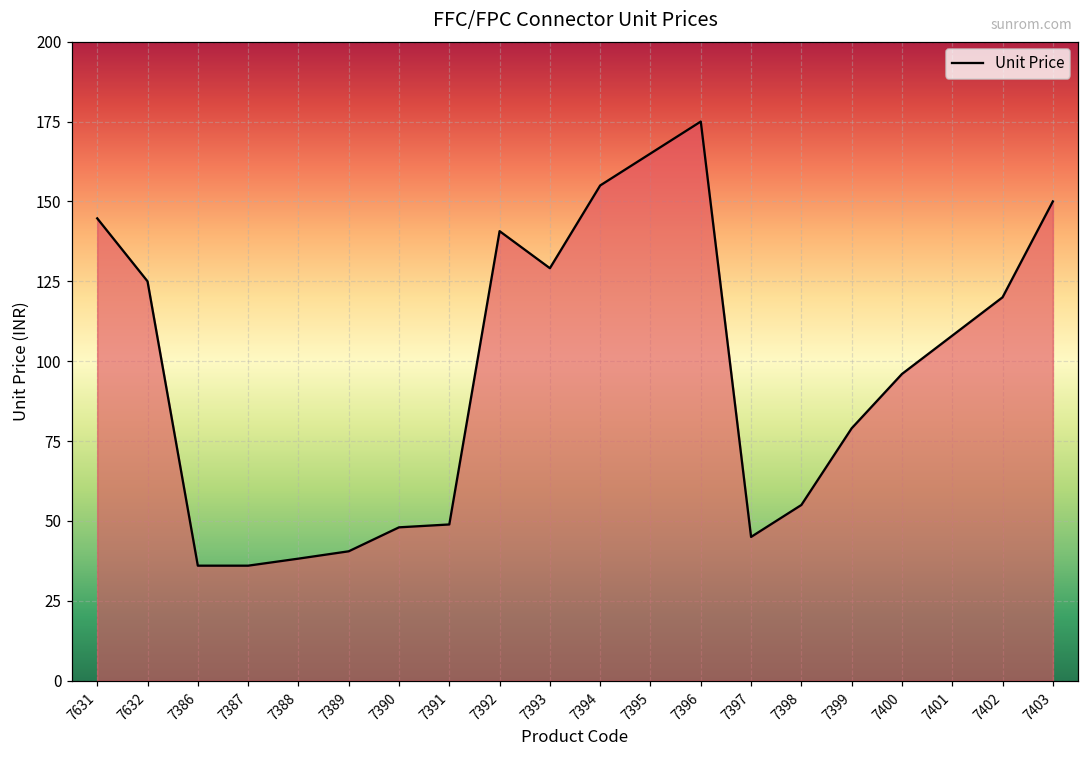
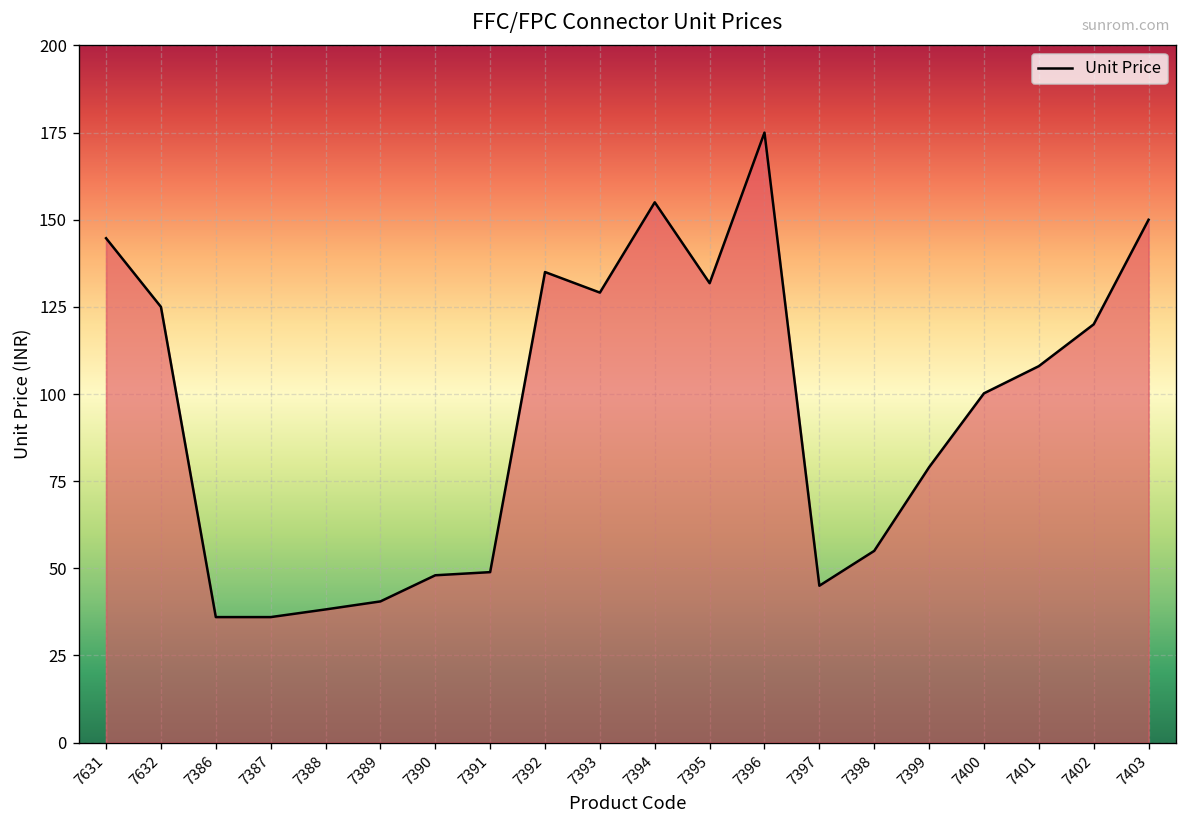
7392: 141 -> 135
7395: 165 -> 132
7400: 96 -> 100
